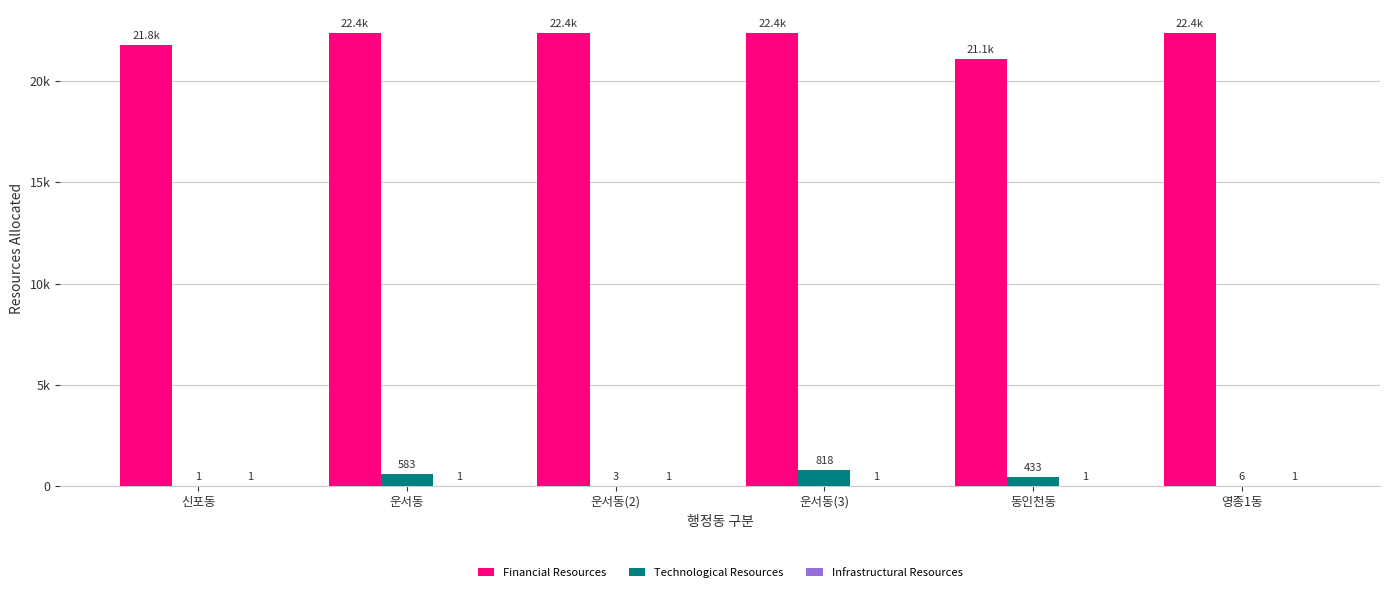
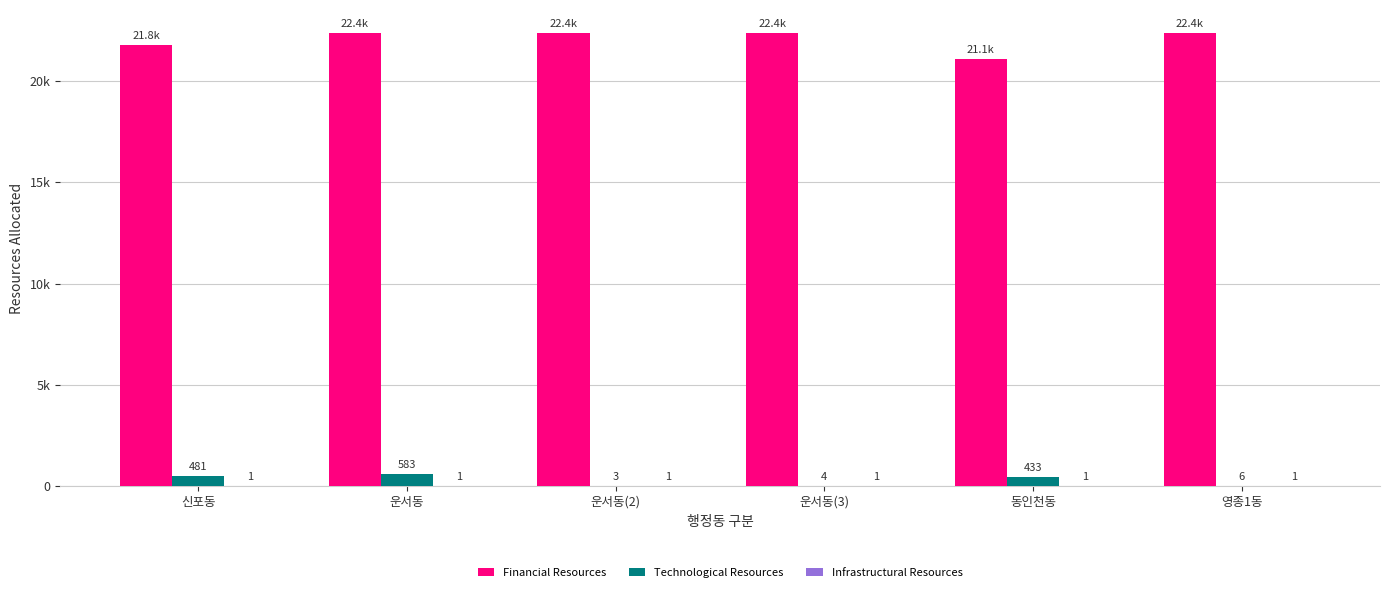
Technological Resources, 신포동: 1 -> 481
Technological Resources, 운서동(3): 818 -> 4
